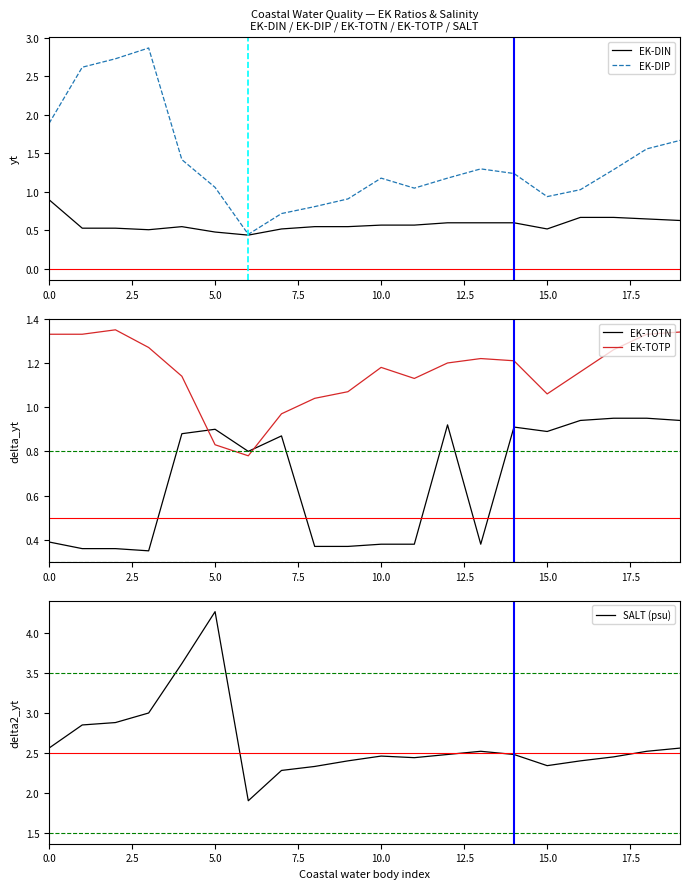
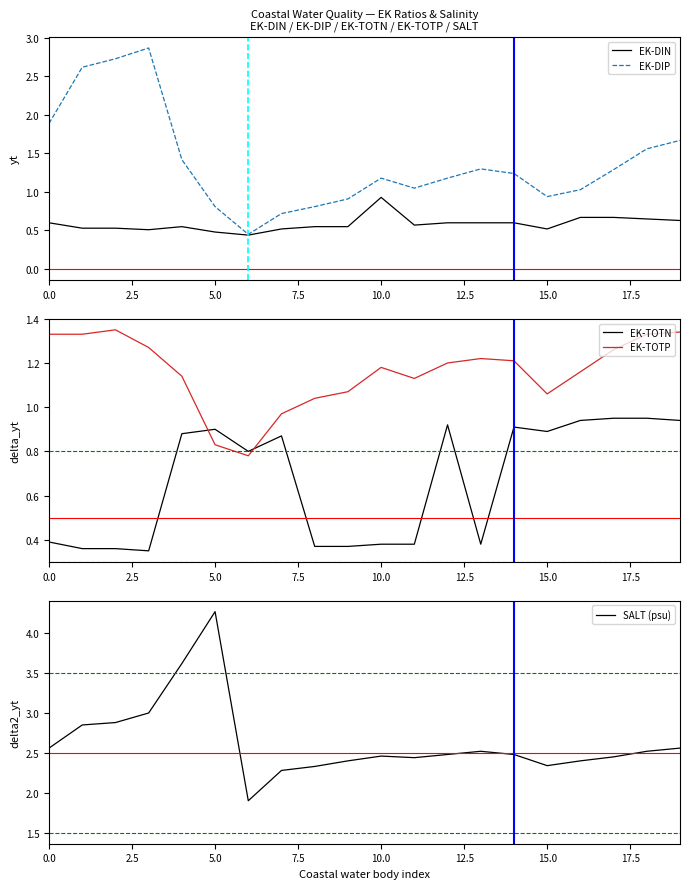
Coastal Water Quality — EK Ratios & Salinity EK-DIN / EK-DIP / EK-TOTN / EK-TOTP / SALT, EK-DIN, 0.0: 0.9 -> 0.6
Coastal Water Quality — EK Ratios & Salinity EK-DIN / EK-DIP / EK-TOTN / EK-TOTP / SALT, EK-DIP, 5.0: 1.1 -> 0.8
Coastal Water Quality — EK Ratios & Salinity EK-DIN / EK-DIP / EK-TOTN / EK-TOTP / SALT, EK-DIN, 10.0: 0.6 -> 0.9
